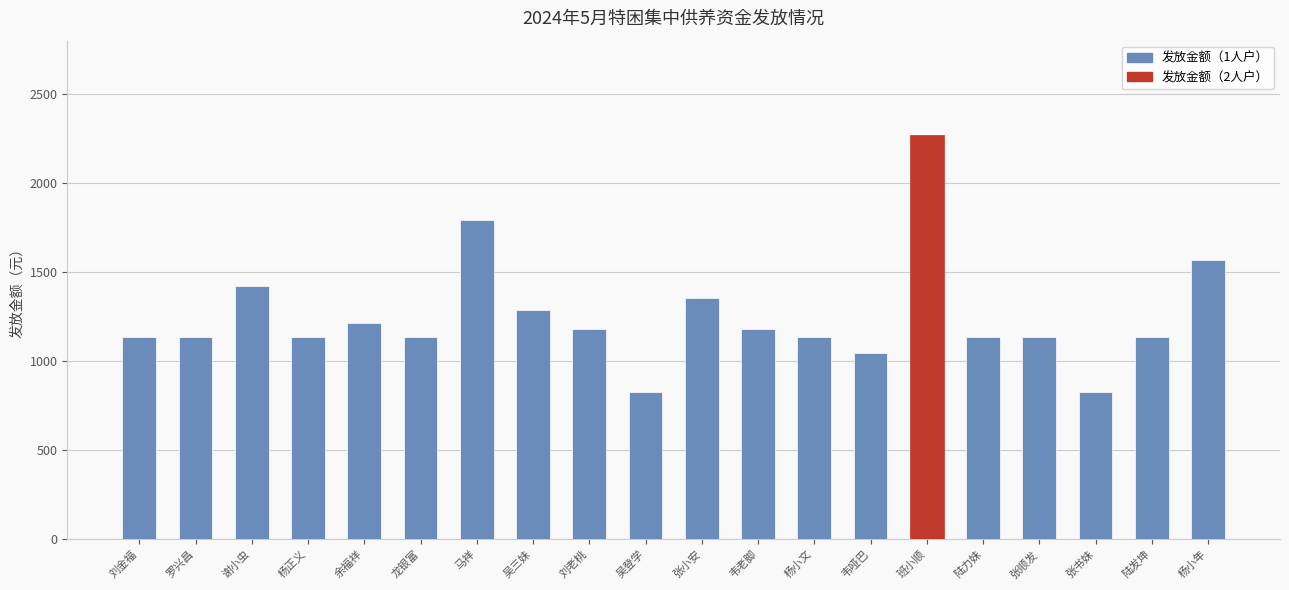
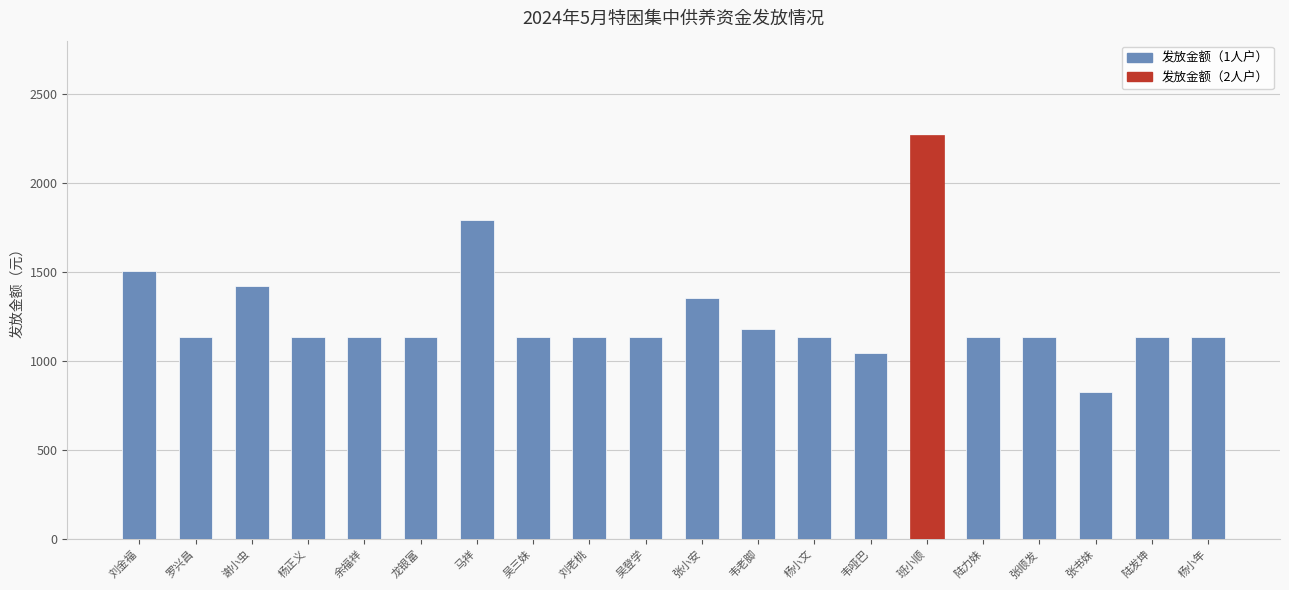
刘金福: 1130 -> 1510
余福祥: 1220 -> 1130
吴三妹: 1290 -> 1130
刘老桃: 1180 -> 1130
吴登学: 830 -> 1130
杨小年: 1570 -> 1130
